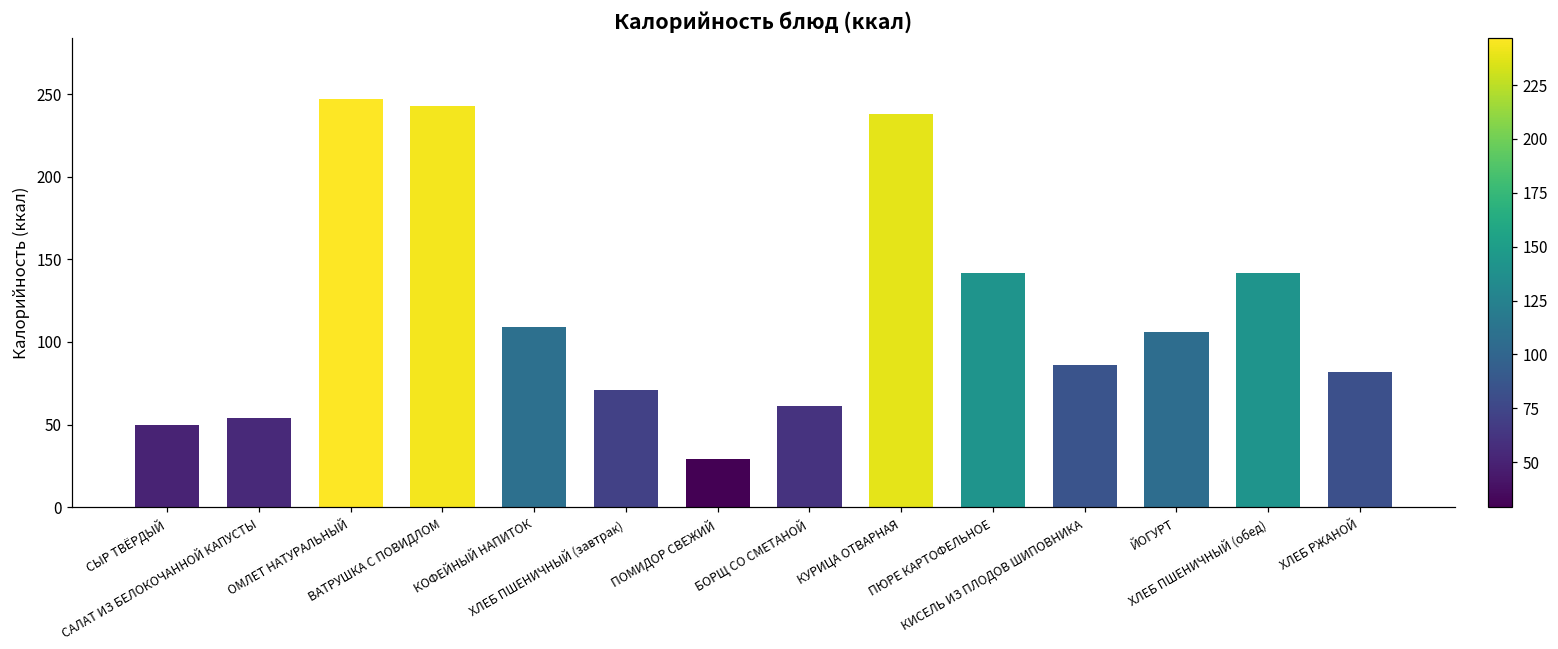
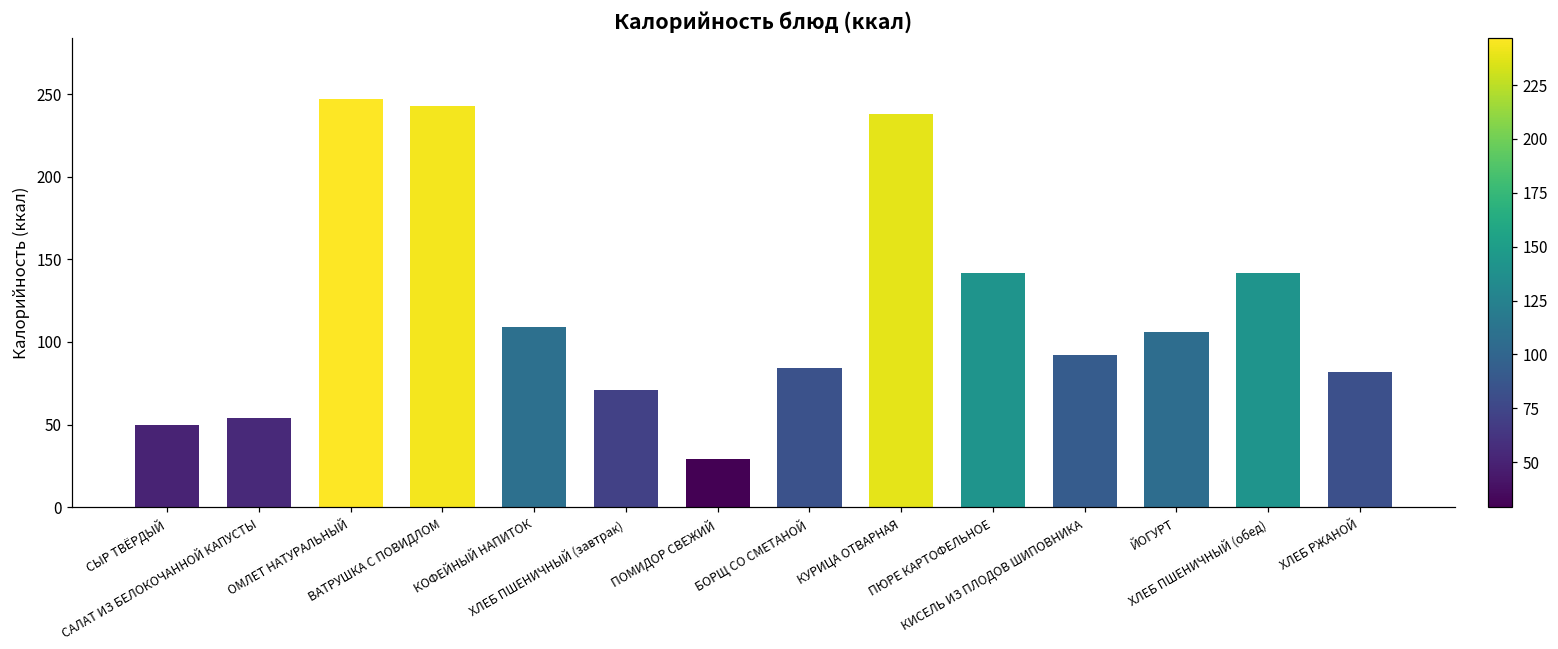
БОРЩ СО СМЕТАНОЙ: 61 -> 84
КИСЕЛЬ ИЗ ПЛОДОВ ШИПОВНИКА: 86 -> 92
